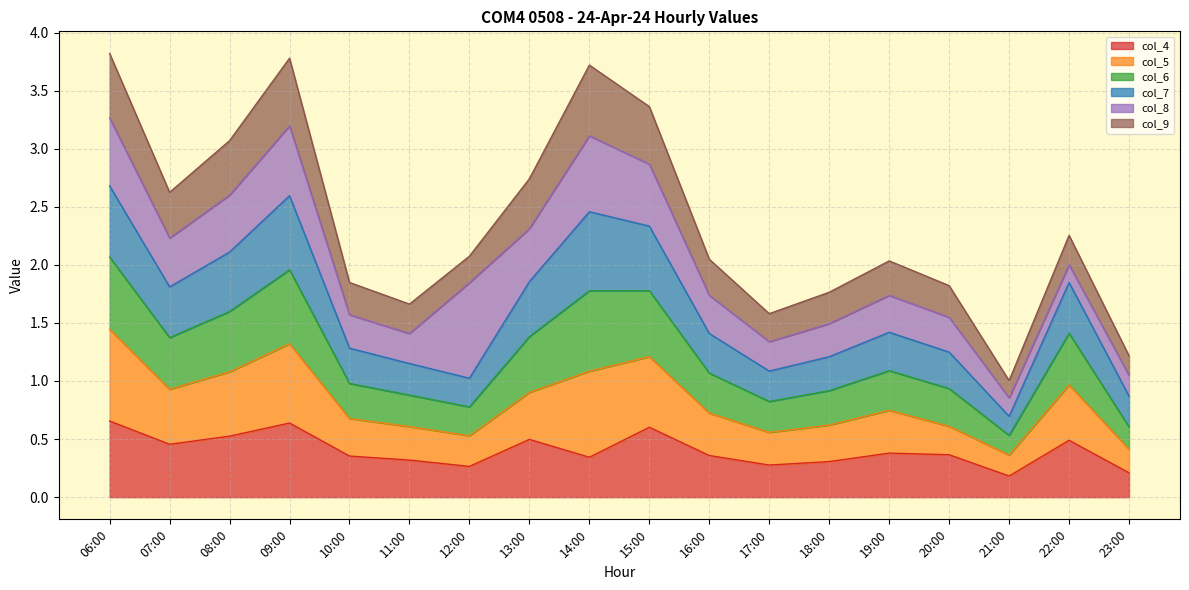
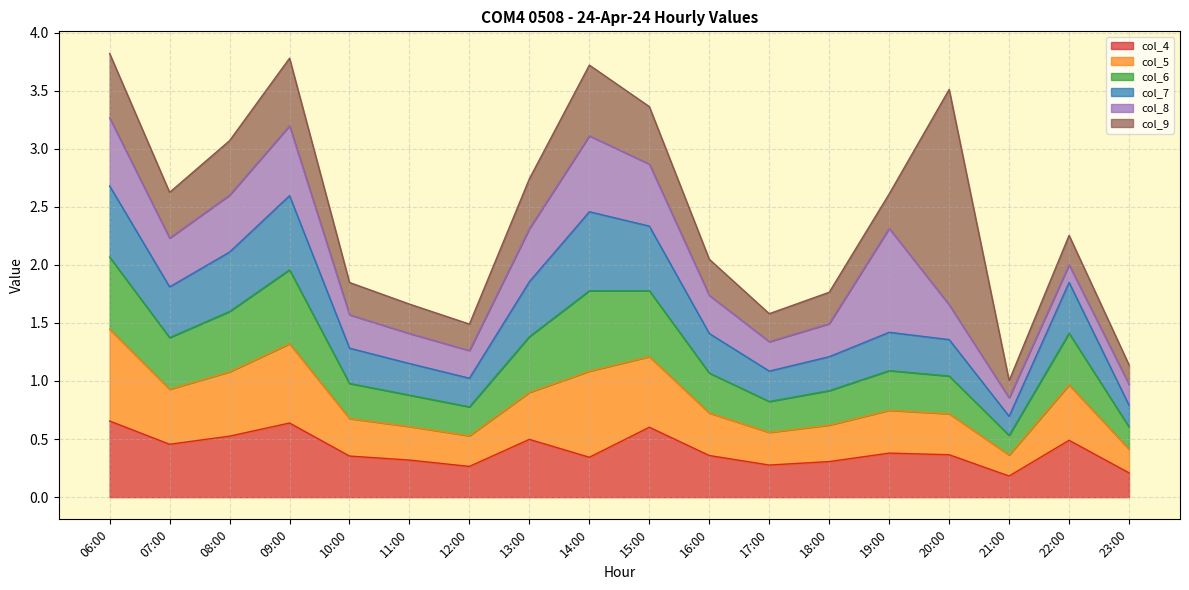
col_8, 12:00: 0.82 -> 0.24
col_8, 19:00: 0.32 -> 0.89
col_5, 20:00: 0.24 -> 0.35
col_9, 20:00: 0.27 -> 1.85
col_7, 23:00: 0.26 -> 0.19
